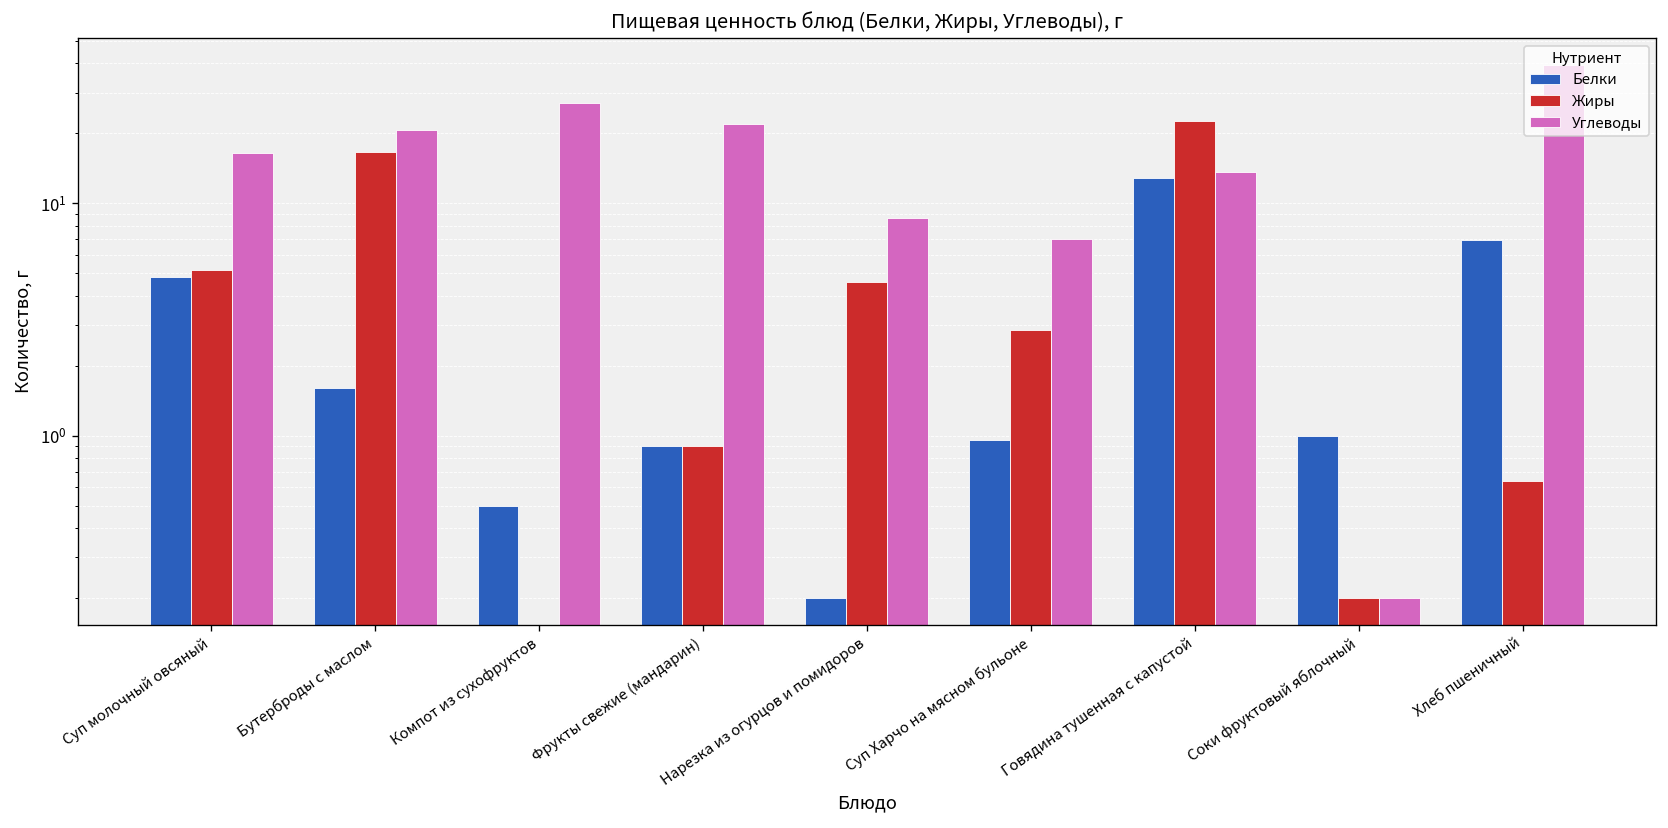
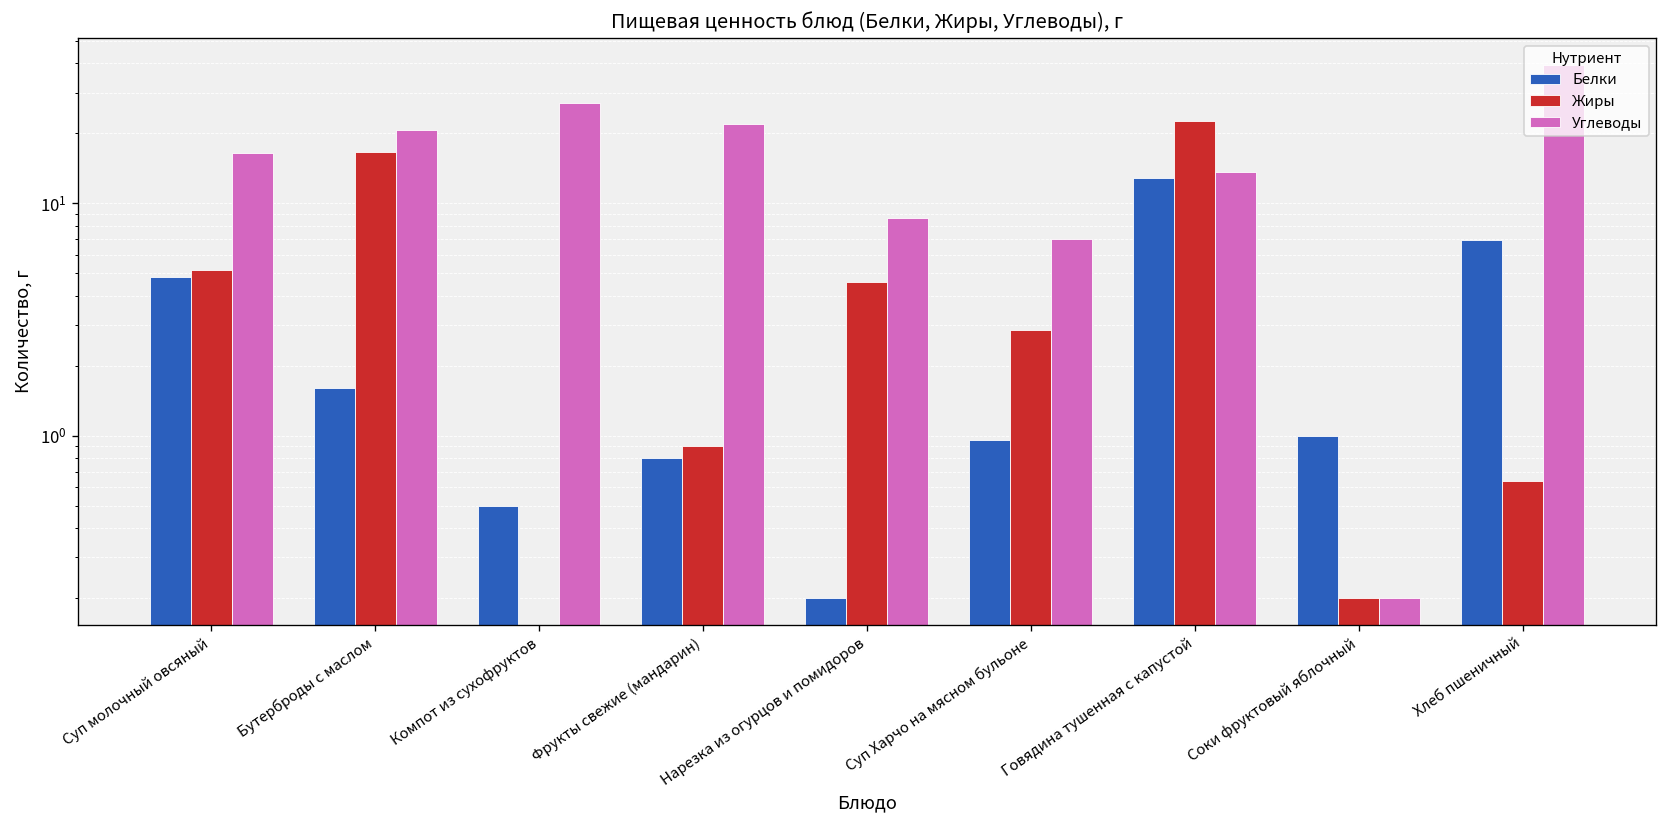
Белки, Фрукты свежие (мандарин): 0.9 -> 0.8
